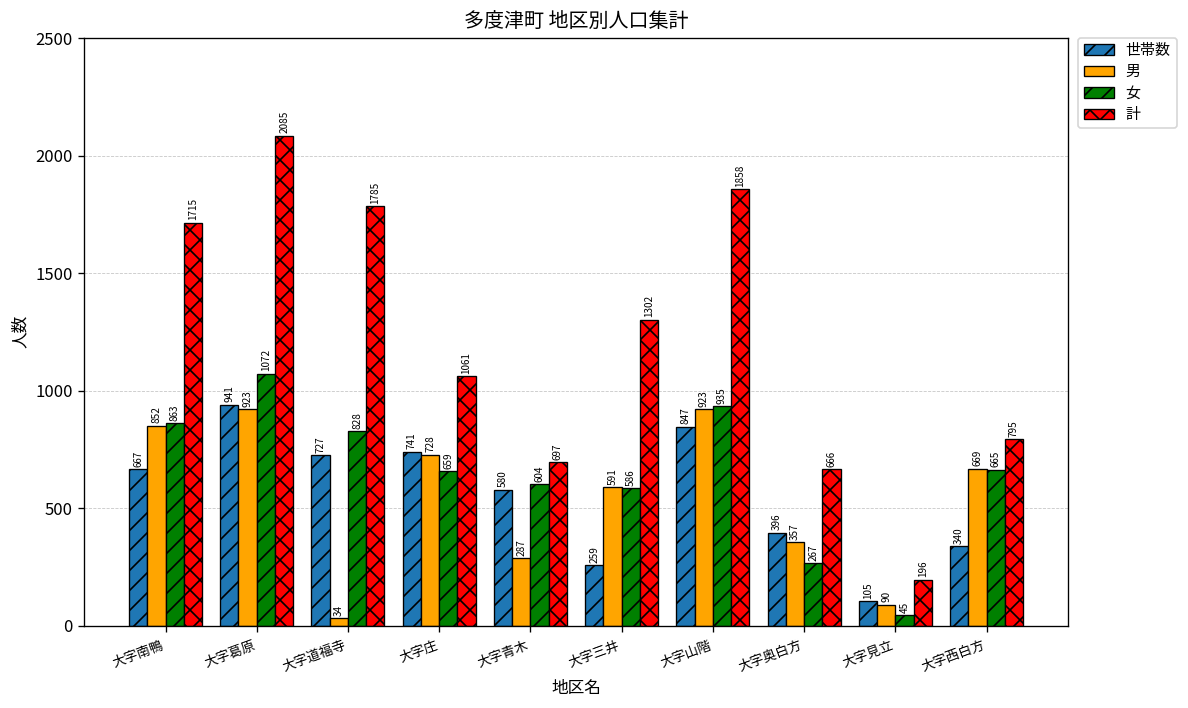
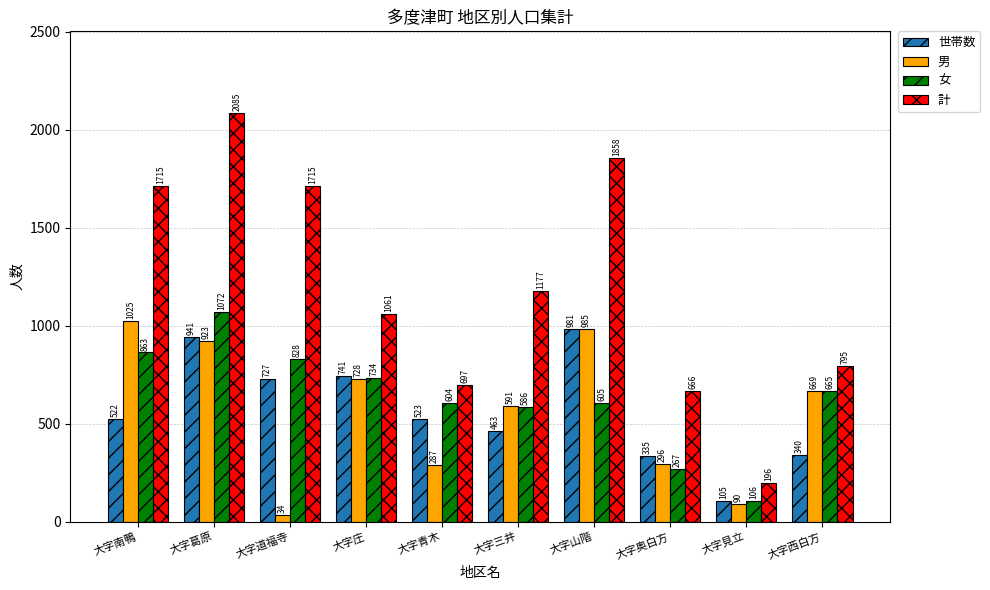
世帯数, 大字南鴨: 667 -> 522
男, 大字南鴨: 852 -> 1025
計, 大字道福寺: 1785 -> 1715
女, 大字庄: 659 -> 734
世帯数, 大字青木: 580 -> 523
世帯数, 大字三井: 259 -> 463
計, 大字三井: 1302 -> 1177
世帯数, 大字山階: 847 -> 981
男, 大字山階: 923 -> 985
女, 大字山階: 935 -> 605
世帯数, 大字奥白方: 396 -> 335
男, 大字奥白方: 357 -> 296
女, 大字見立: 45 -> 106
